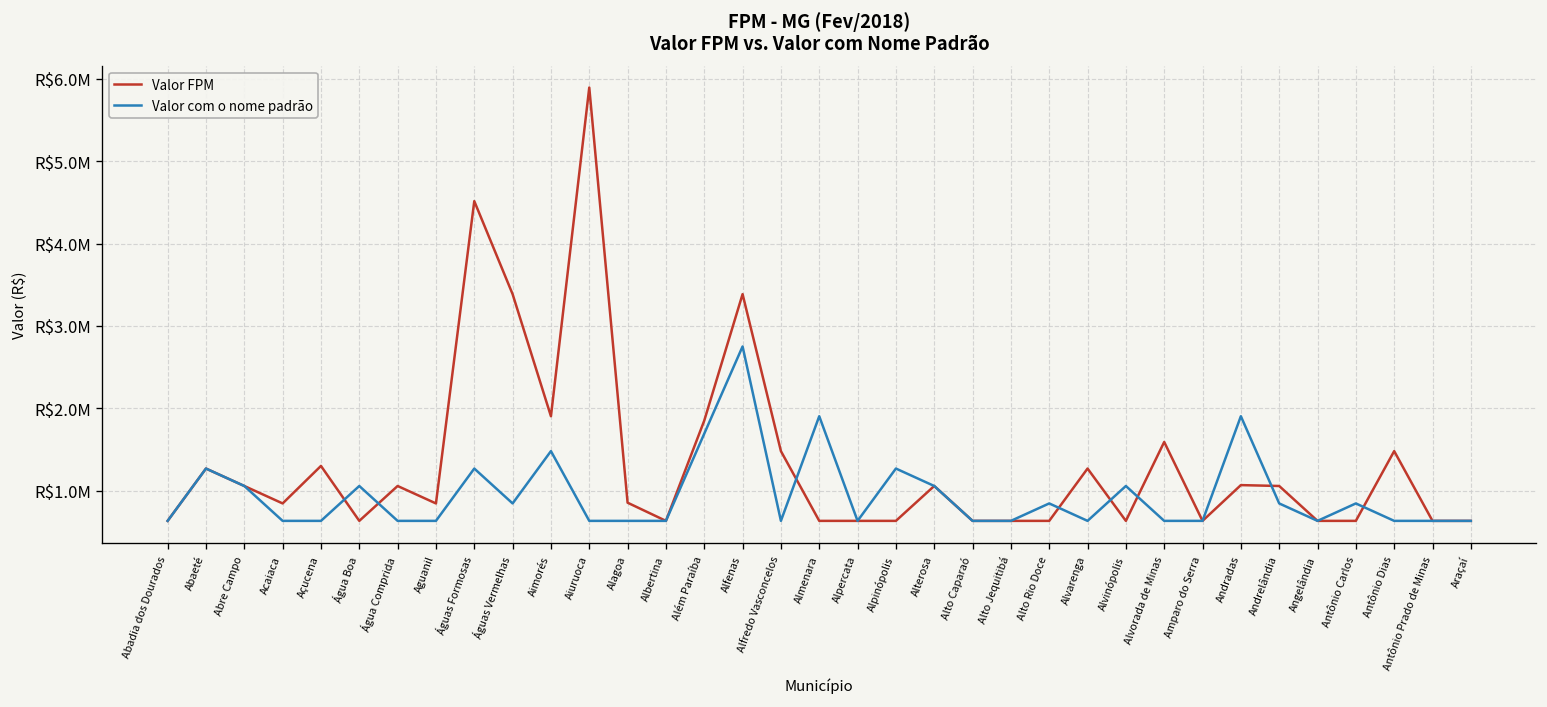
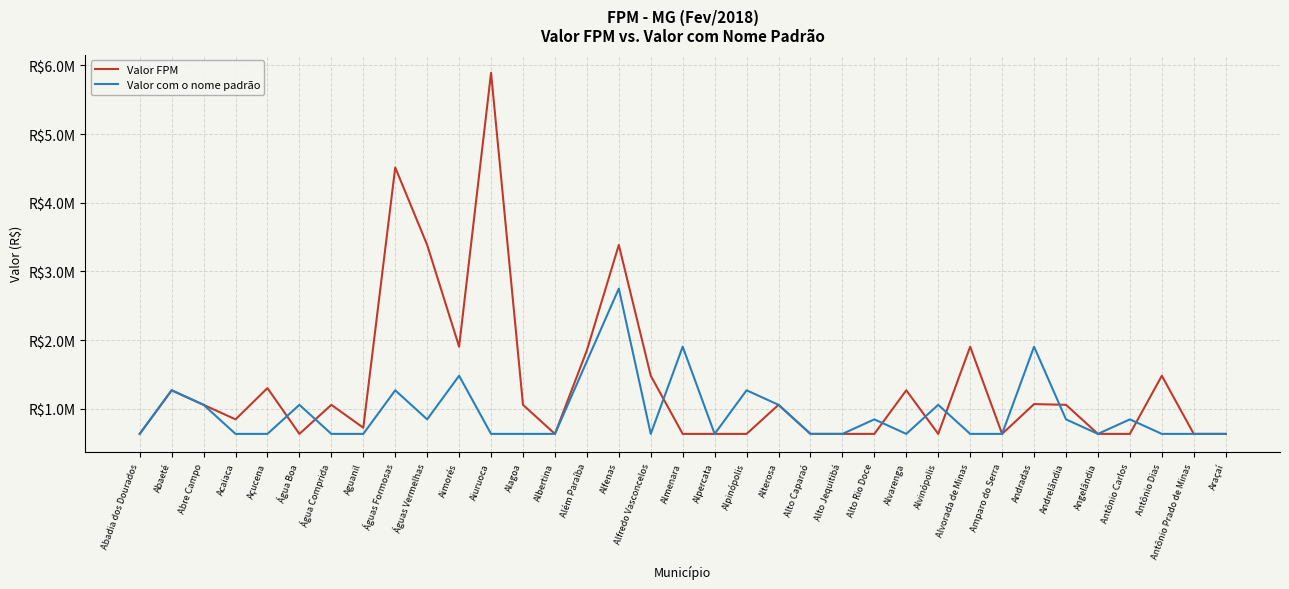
Valor FPM, Aguanil: R$800000 -> R$700000
Valor FPM, Alagoa: R$900000 -> R$1100000
Valor FPM, Alvorada de Minas: R$1600000 -> R$1900000
